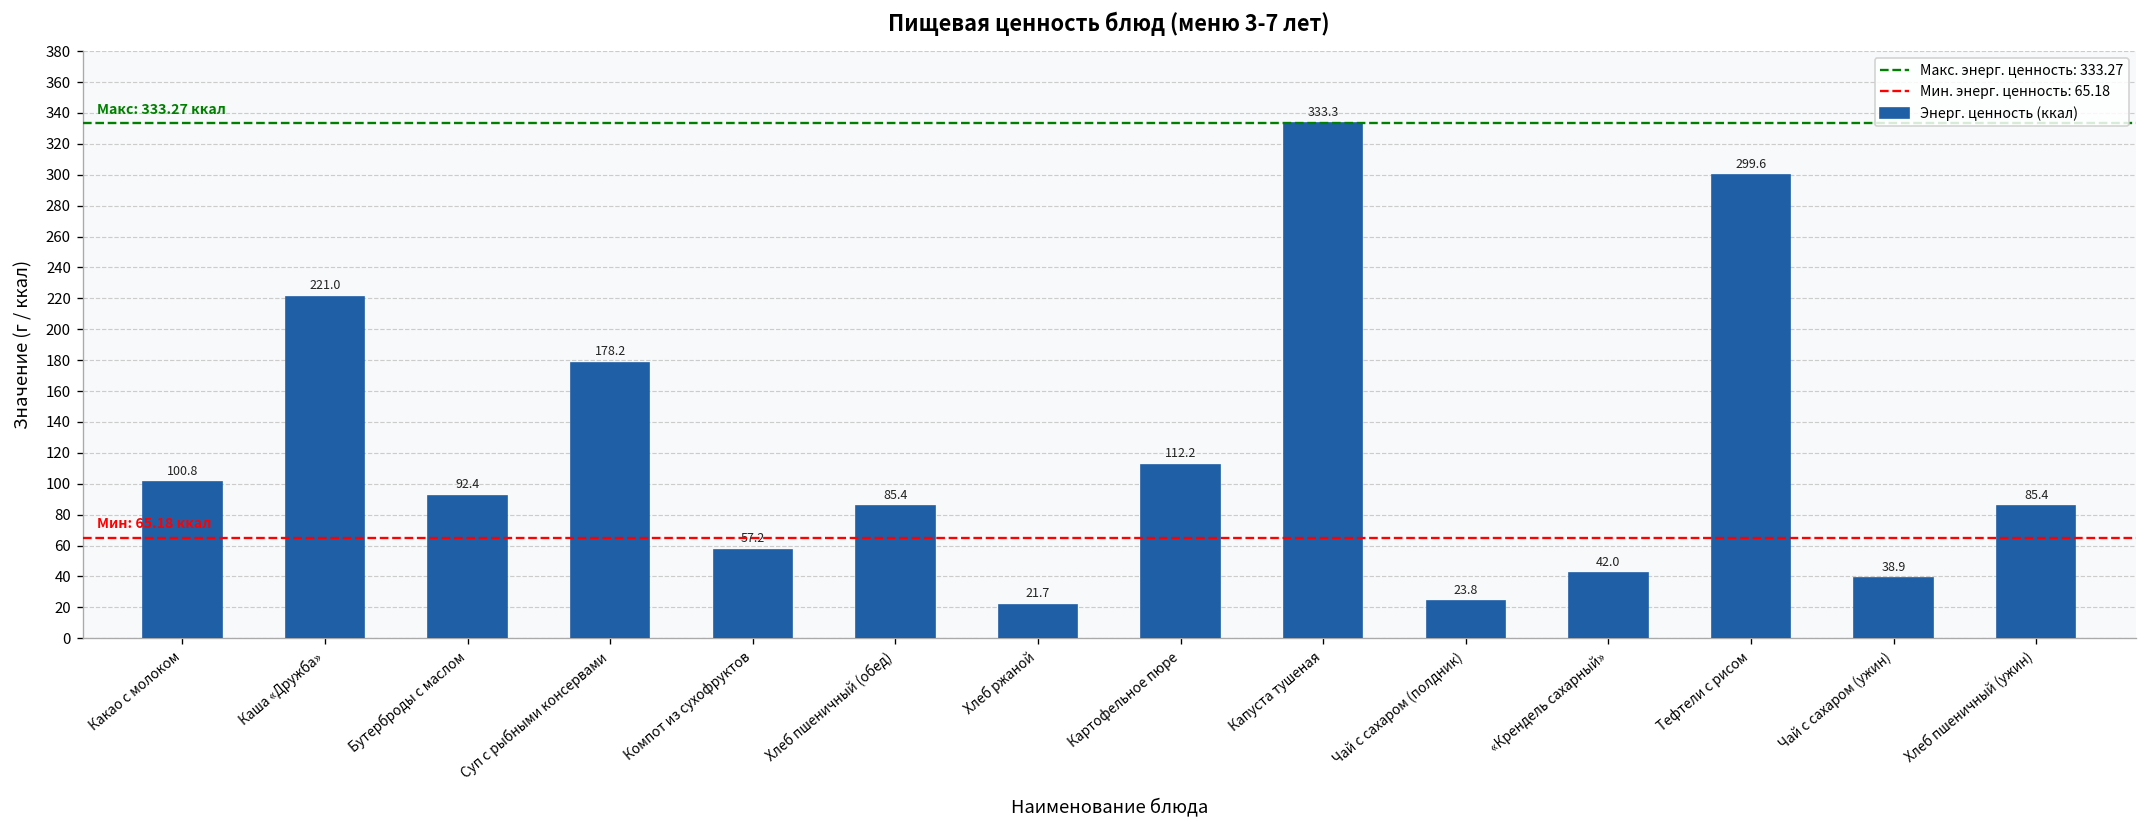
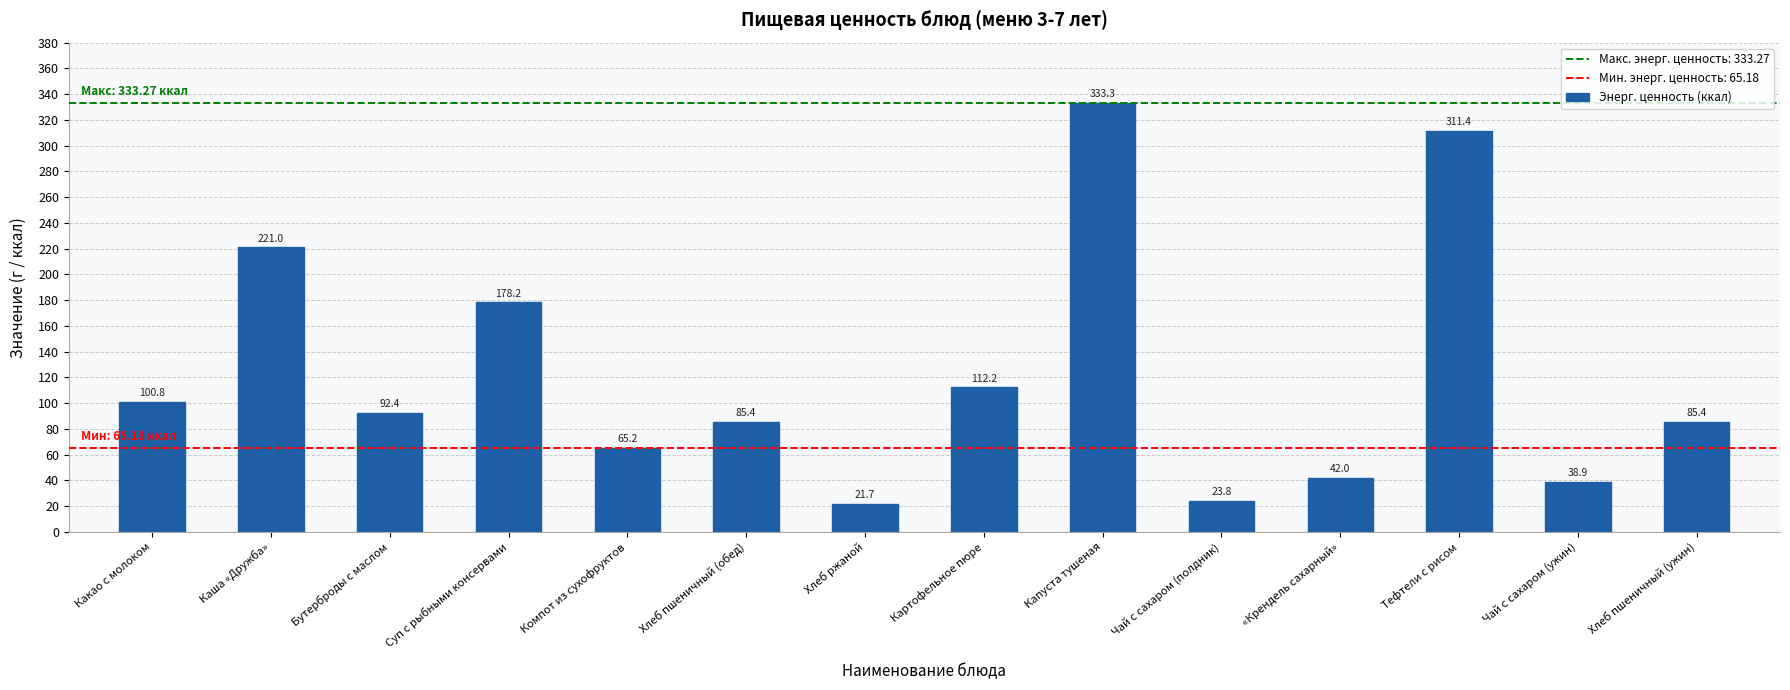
Компот из сухофруктов: 57.2 -> 65.2
Тефтели с рисом: 299.6 -> 311.4
